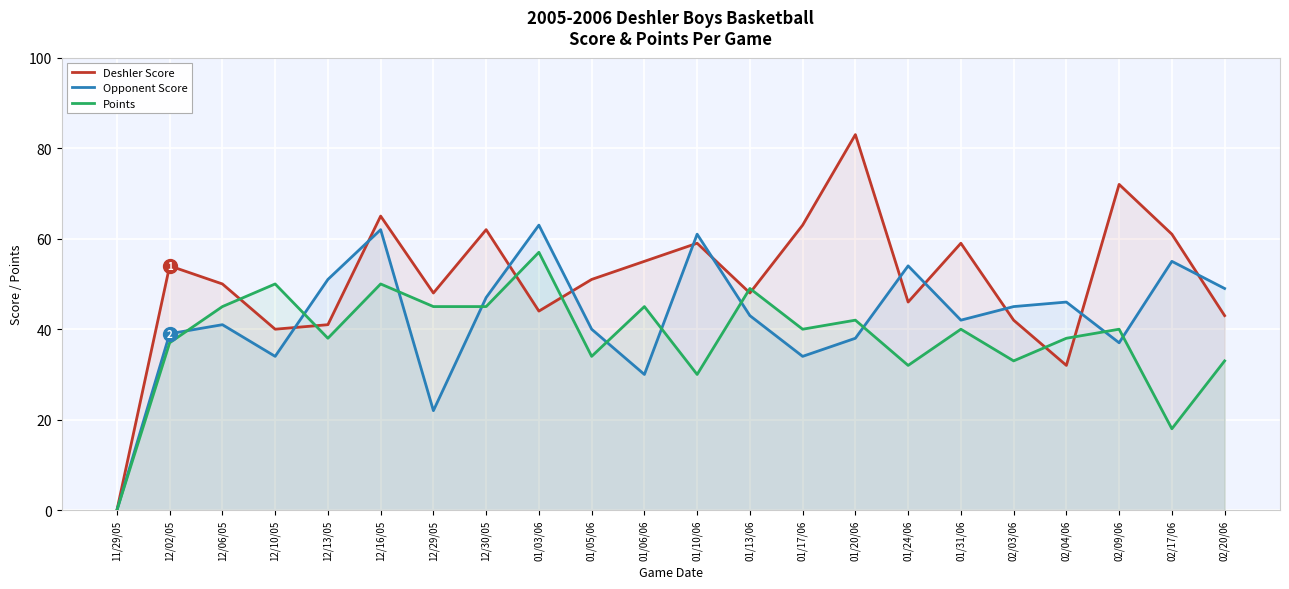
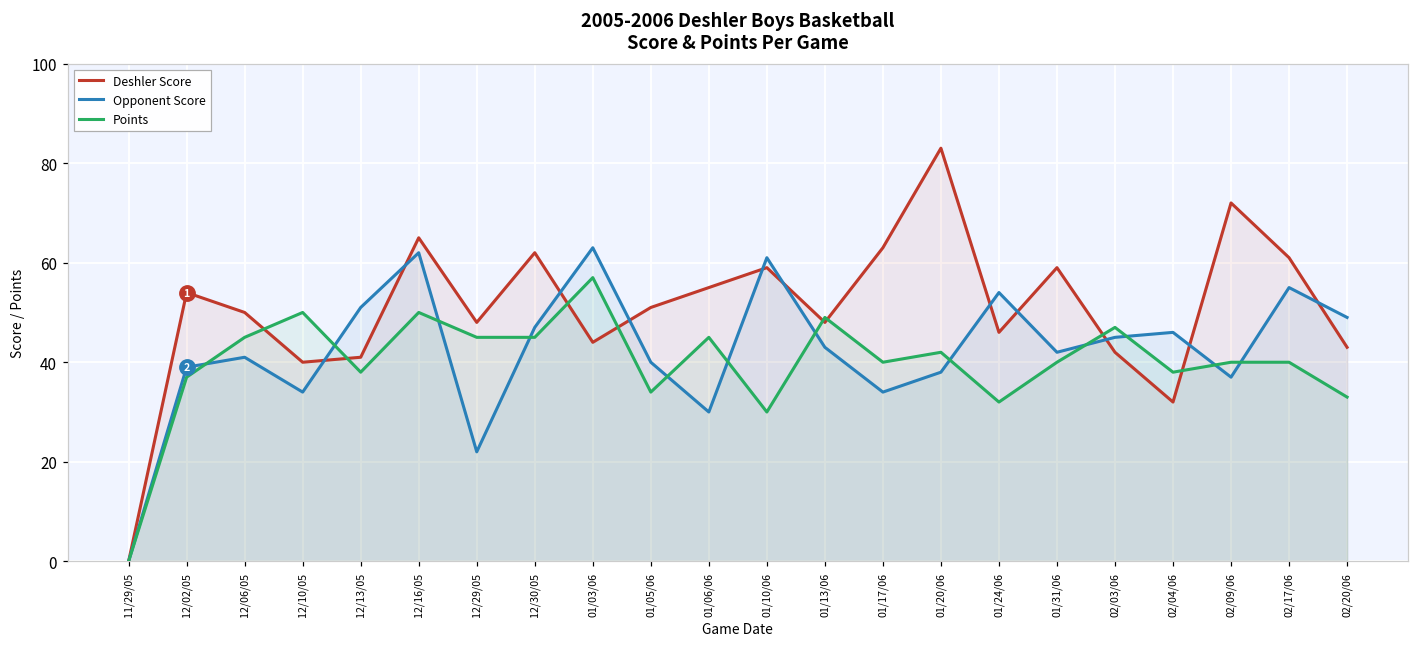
Points, 02/03/06: 33 -> 47
Points, 02/17/06: 18 -> 40
